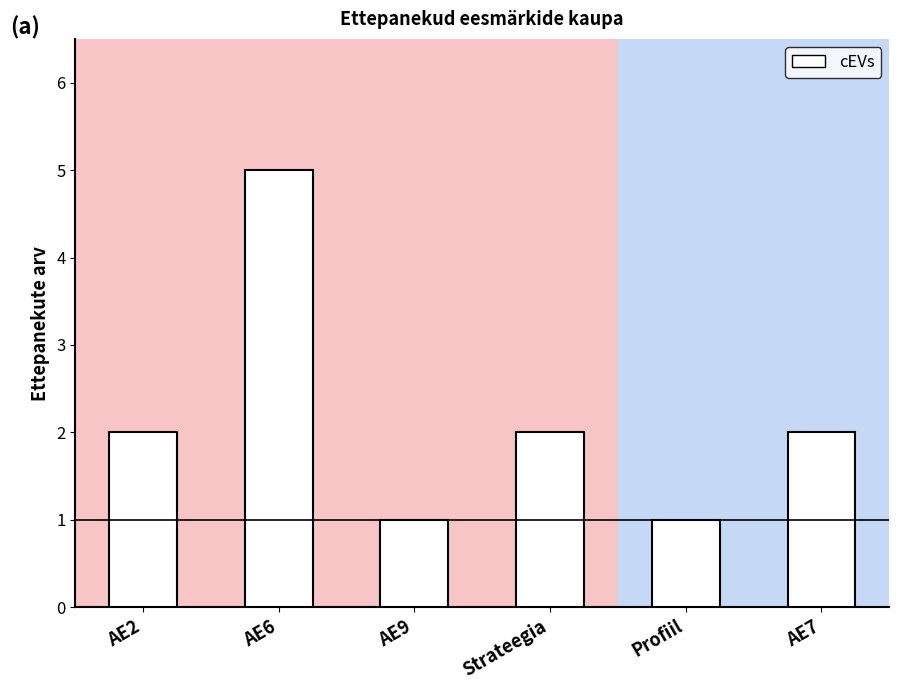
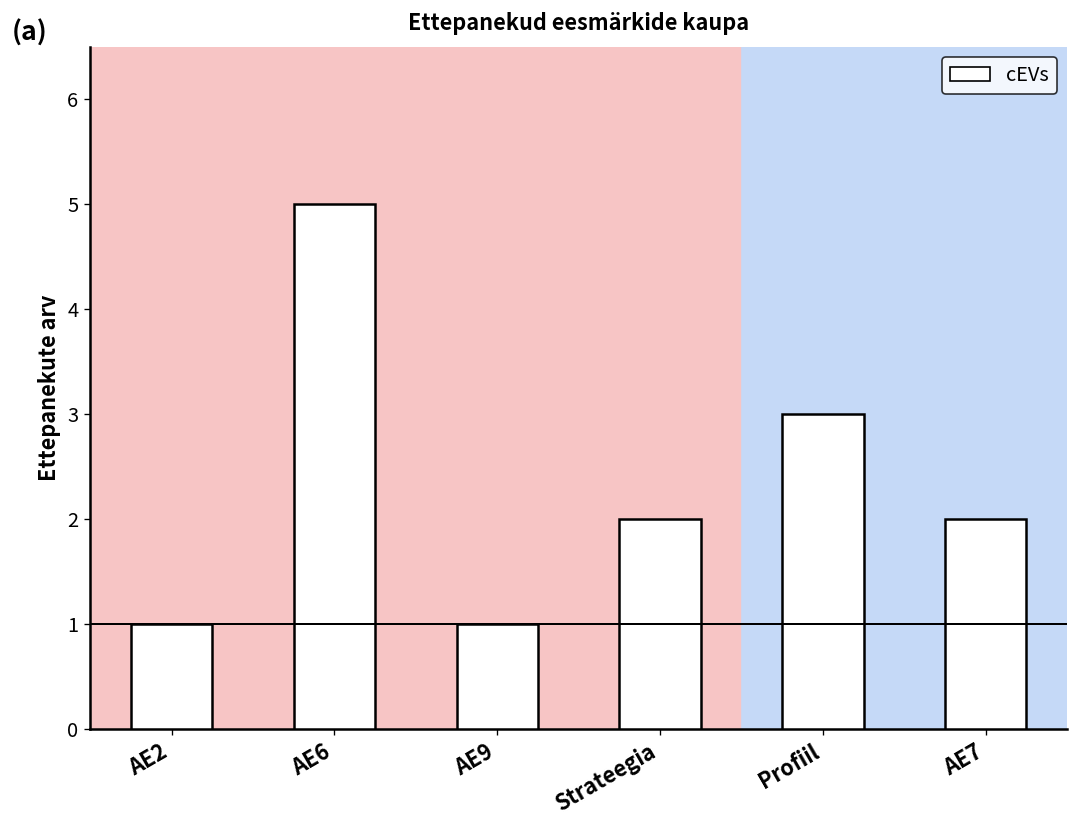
AE2: 2 -> 1
Profiil: 1 -> 3
